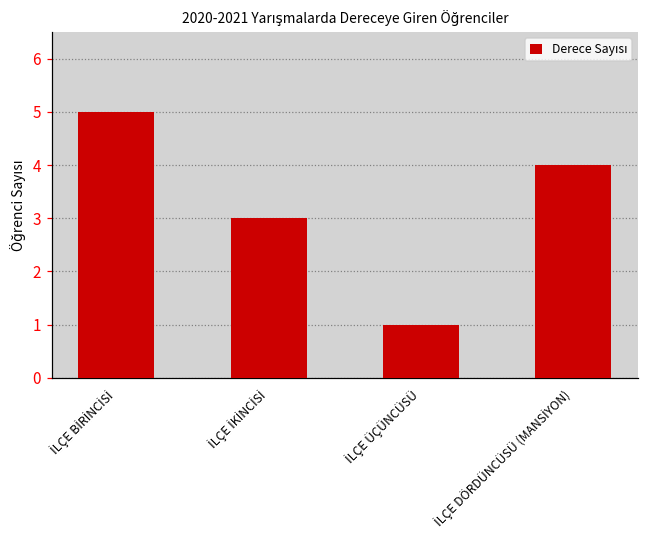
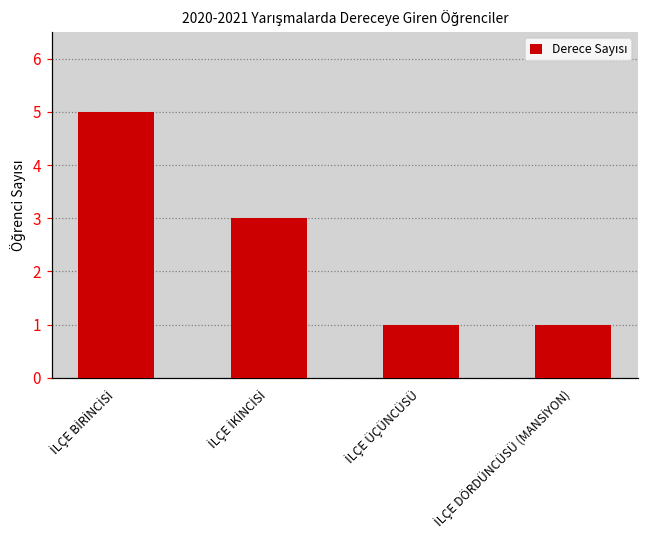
İLÇE DÖRDÜNCÜSÜ (MANSİYON): 4 -> 1
